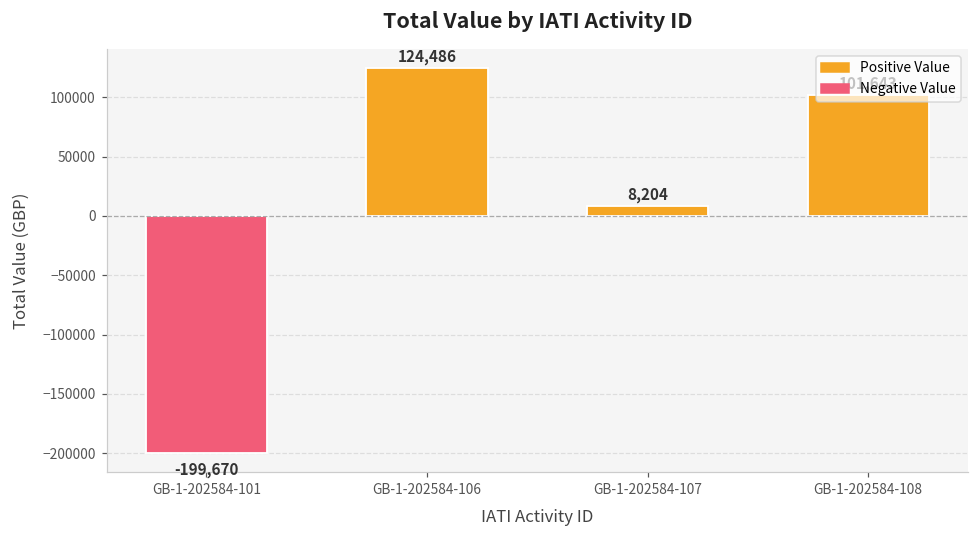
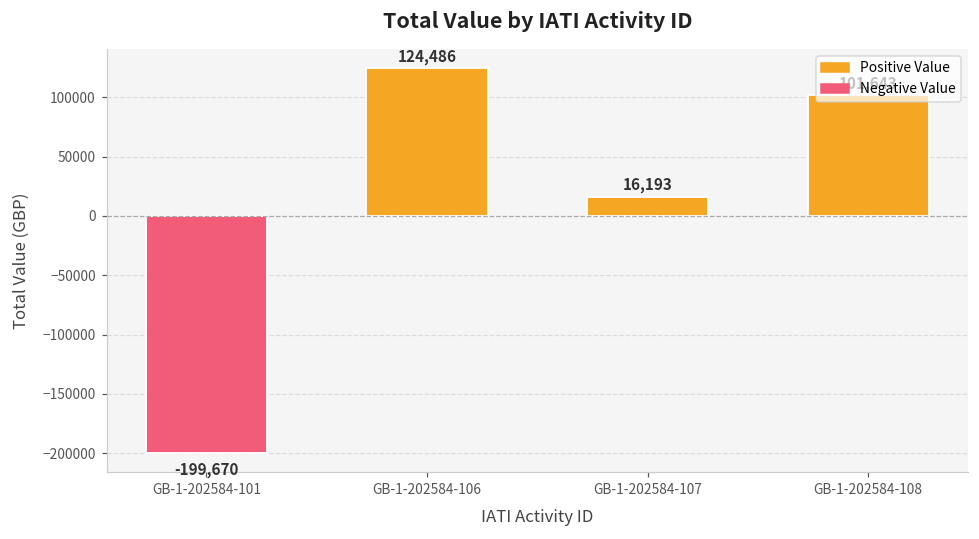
GB-1-202584-107: 8,204 -> 16,193
